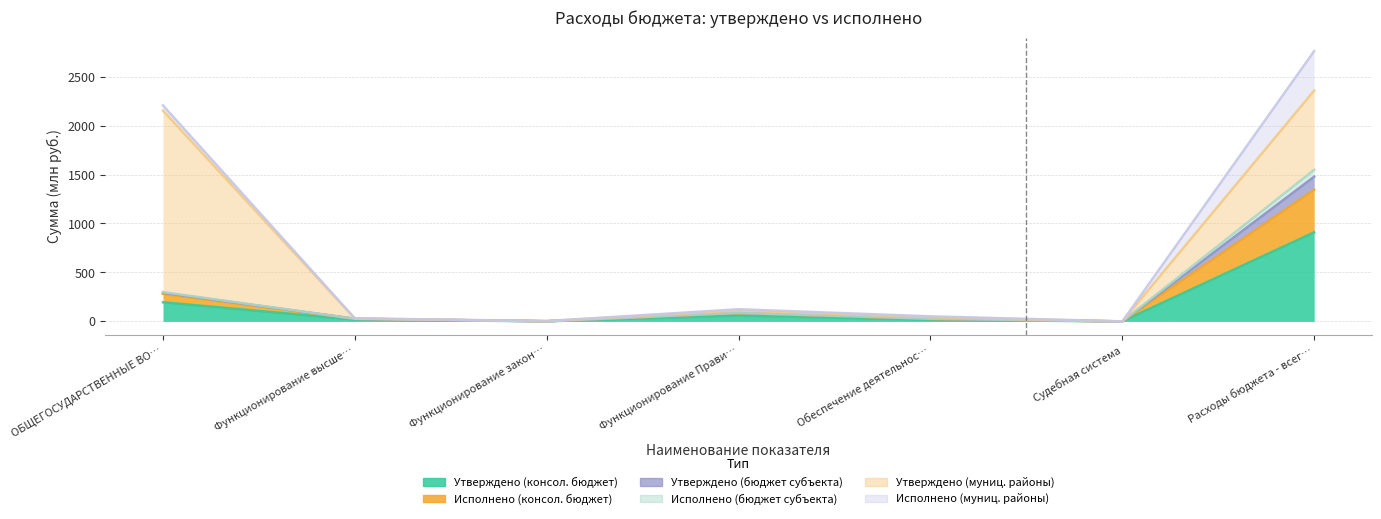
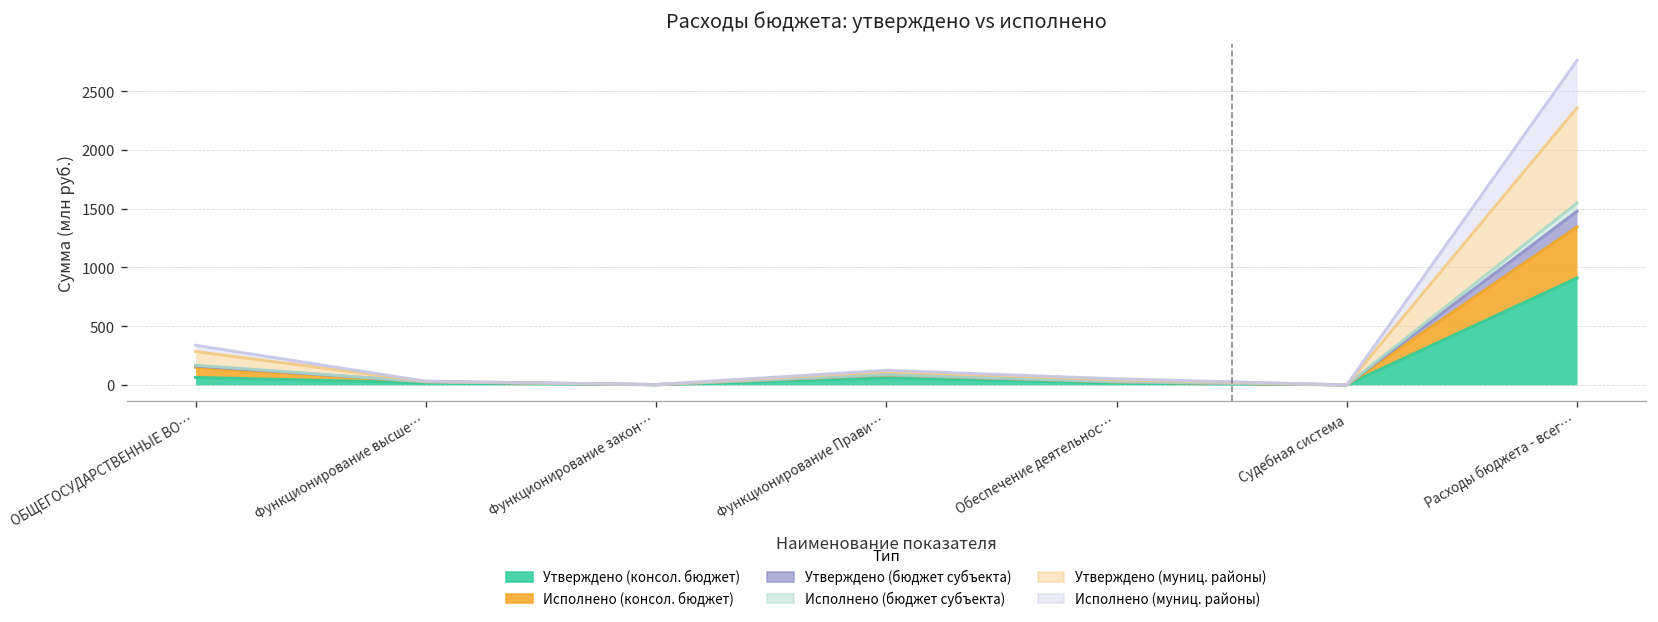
Утверждено (консол. бюджет), ОБЩЕГОСУДАРСТВЕННЫЕ ВО…: 200 -> 100
Утверждено (муниц. районы), ОБЩЕГОСУДАРСТВЕННЫЕ ВО…: 1900 -> 100
